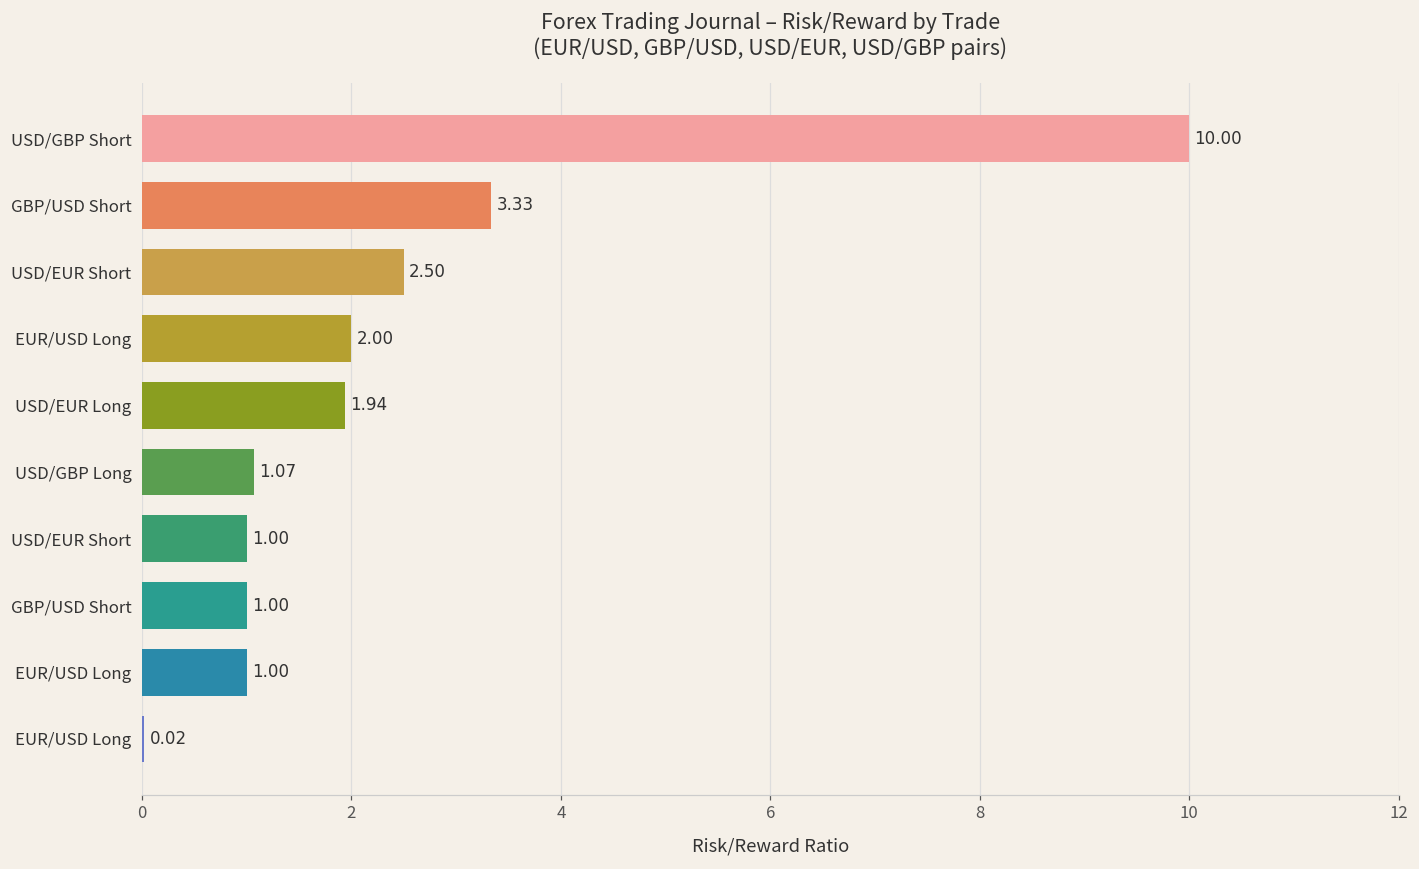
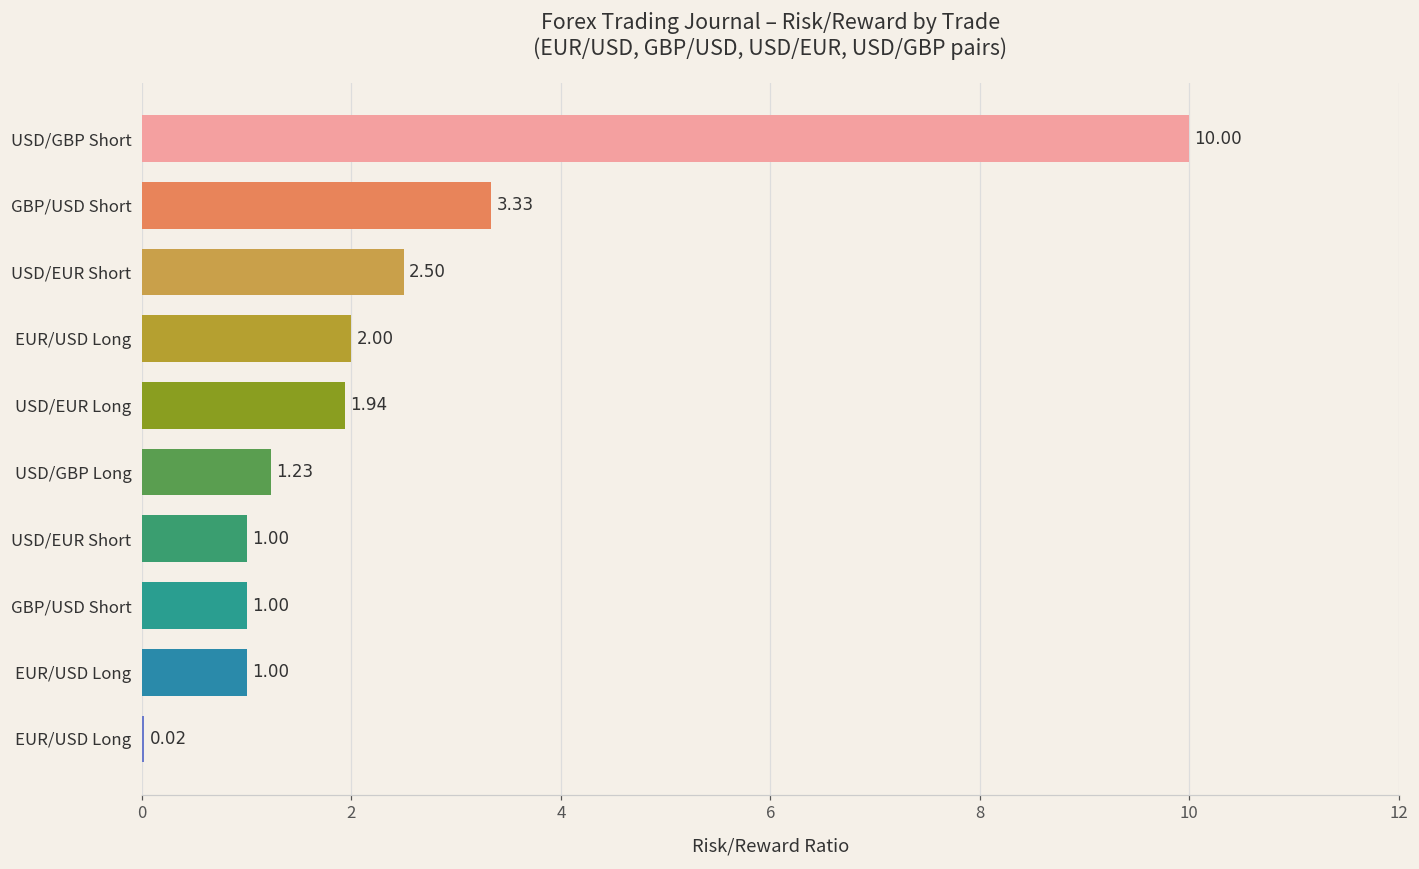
USD/GBP Long: 1.07 -> 1.23
